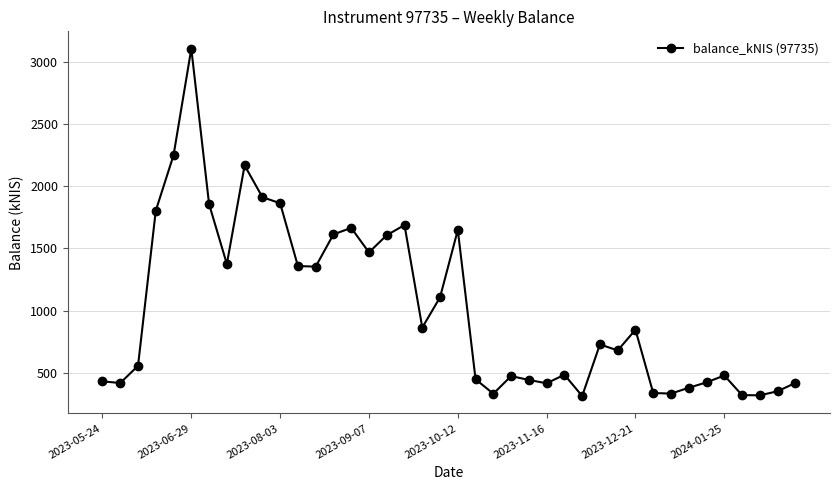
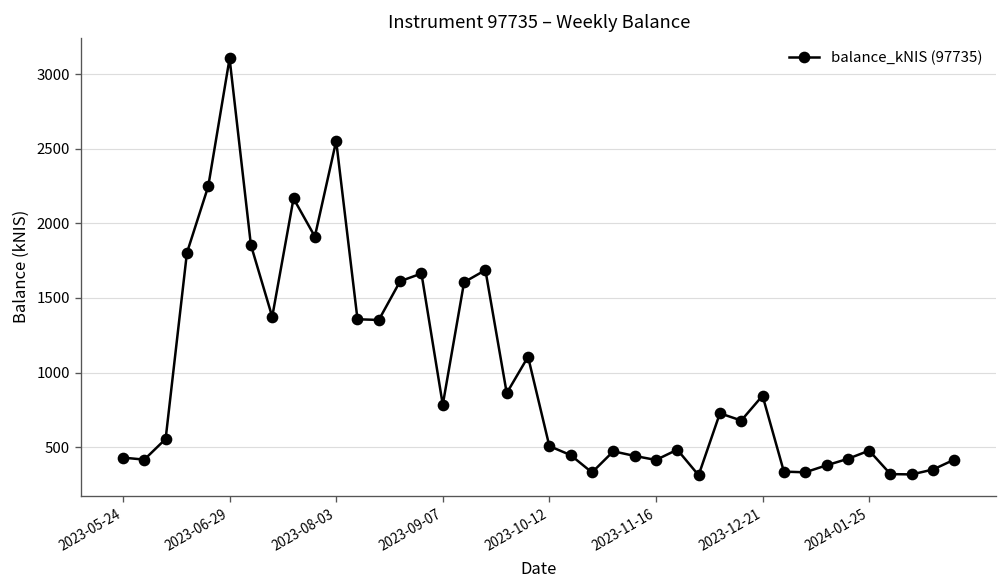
2023-08-03: 1860 -> 2550
2023-09-07: 1470 -> 780
2023-10-12: 1650 -> 510
